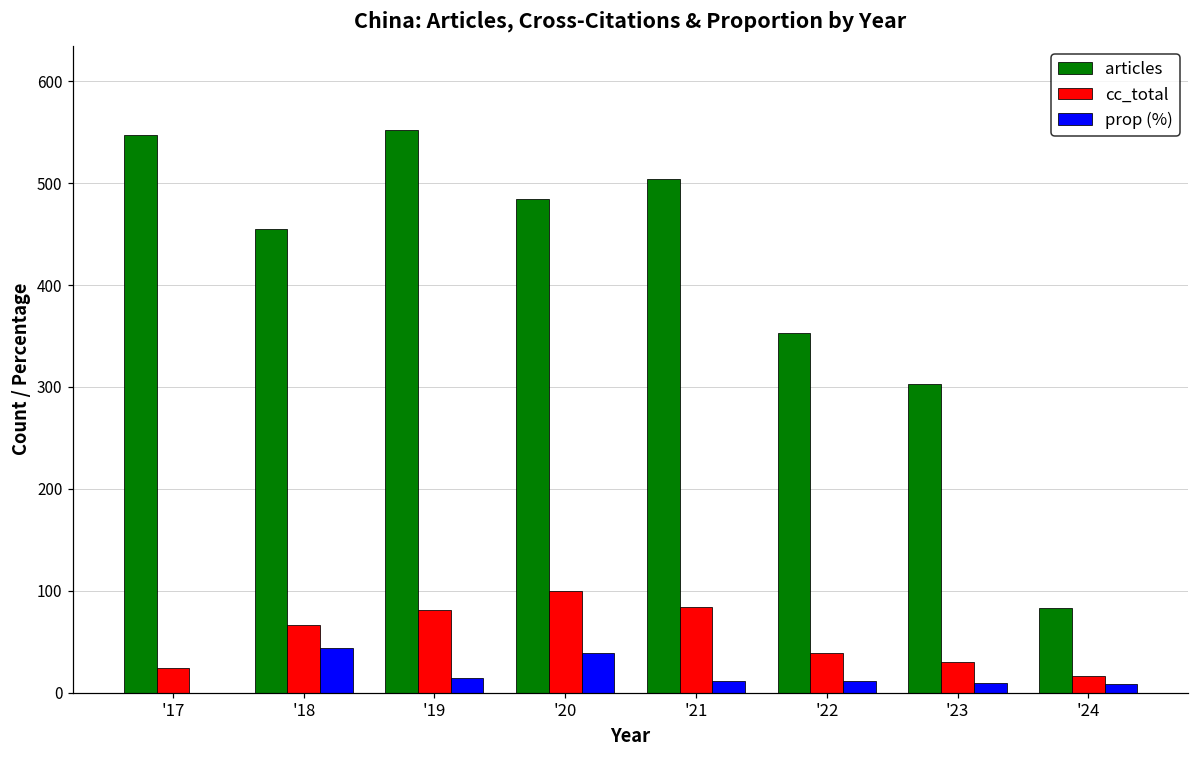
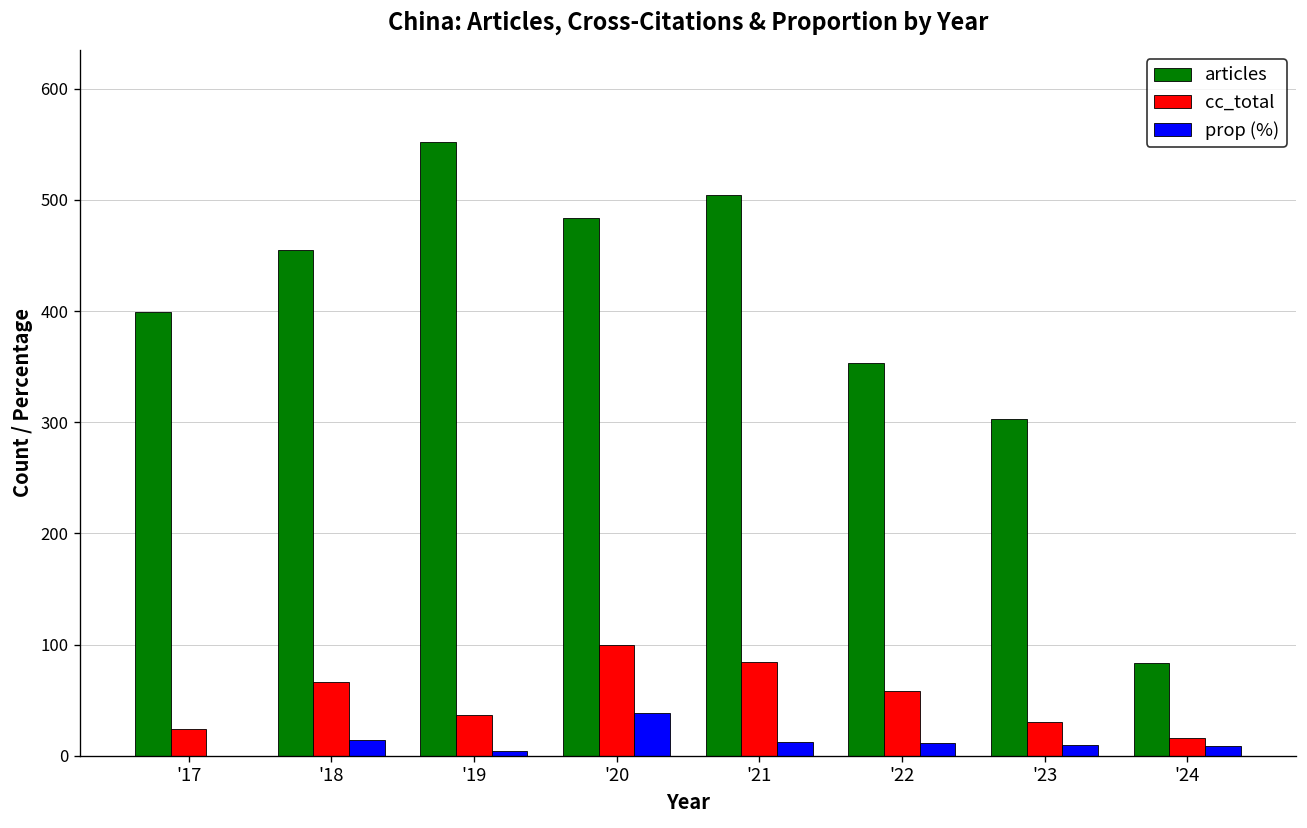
articles, '17: 550 -> 400
prop (%), '18: 40 -> 10
cc_total, '19: 80 -> 40
prop (%), '19: 10 -> 0
cc_total, '22: 40 -> 60
